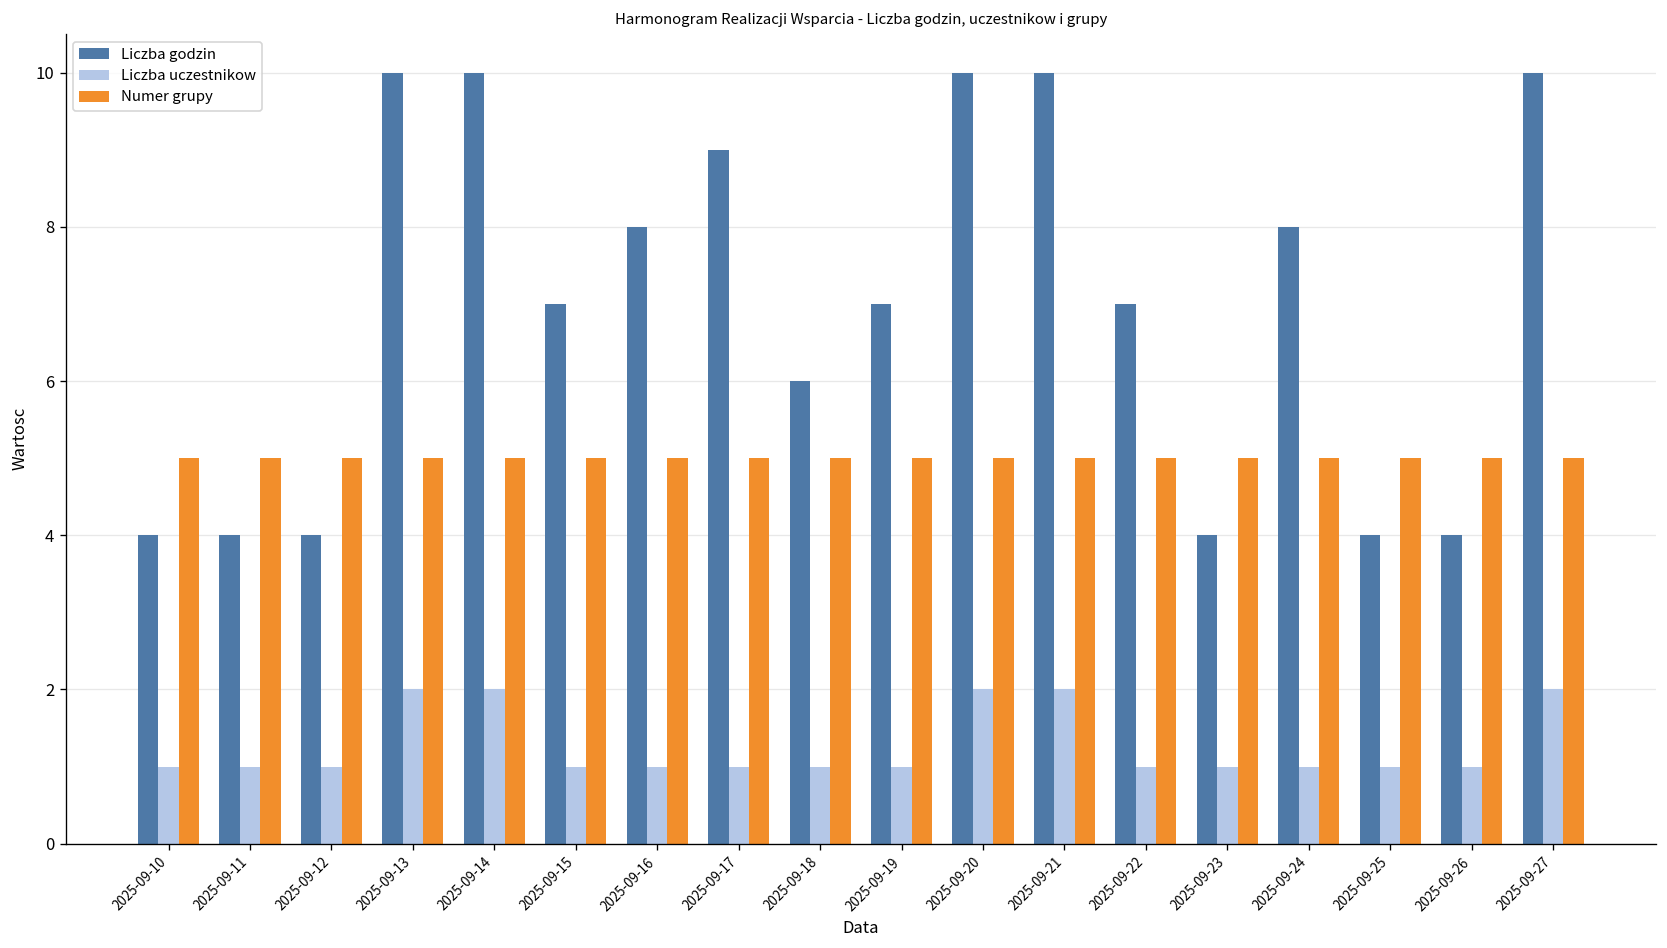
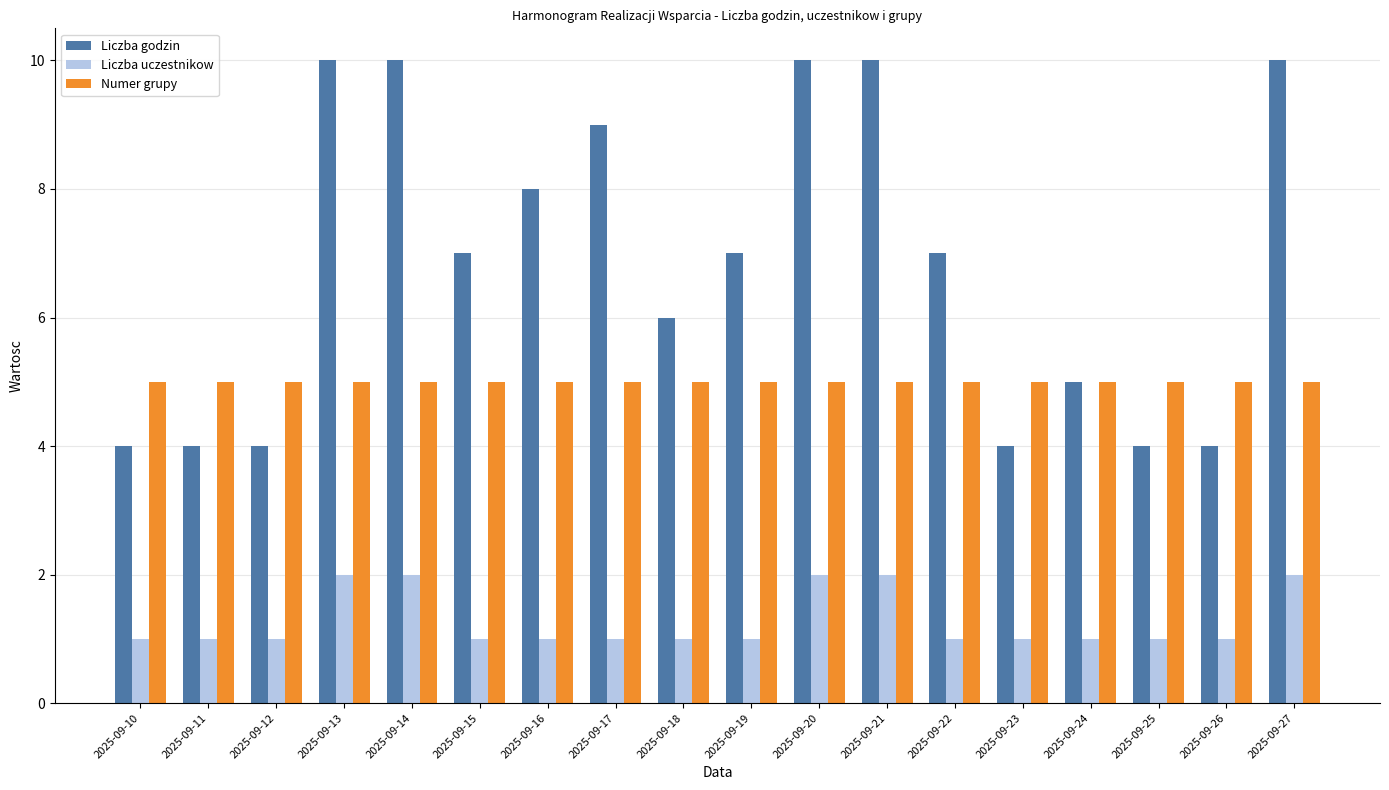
Liczba godzin, 2025-09-24: 8 -> 5
